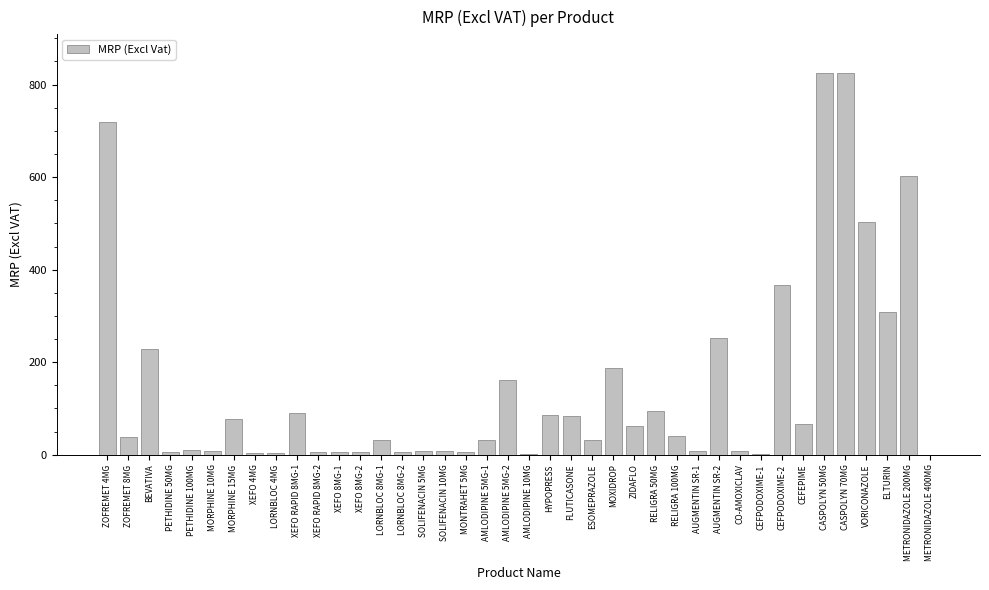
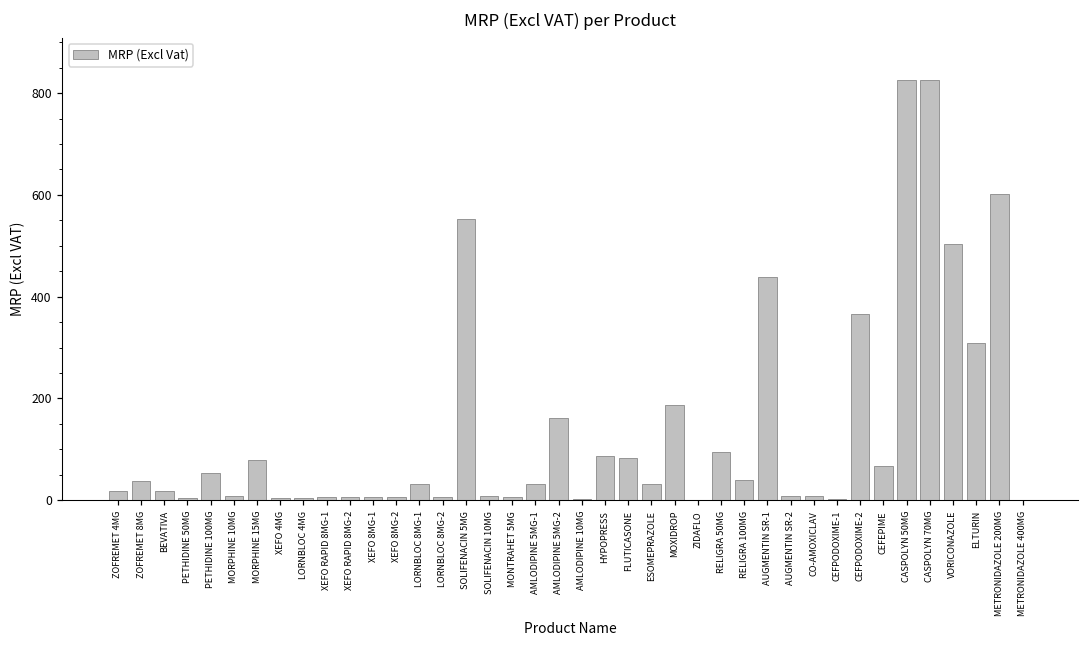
ZOFREMET 4MG: 720 -> 20
BEVATIVA: 230 -> 20
PETHIDINE 100MG: 10 -> 50
XEFO RAPID 8MG-1: 90 -> 10
SOLIFENACIN 5MG: 10 -> 550
ZIDAFLO: 60 -> 0
AUGMENTIN SR-1: 10 -> 440
AUGMENTIN SR-2: 250 -> 10
